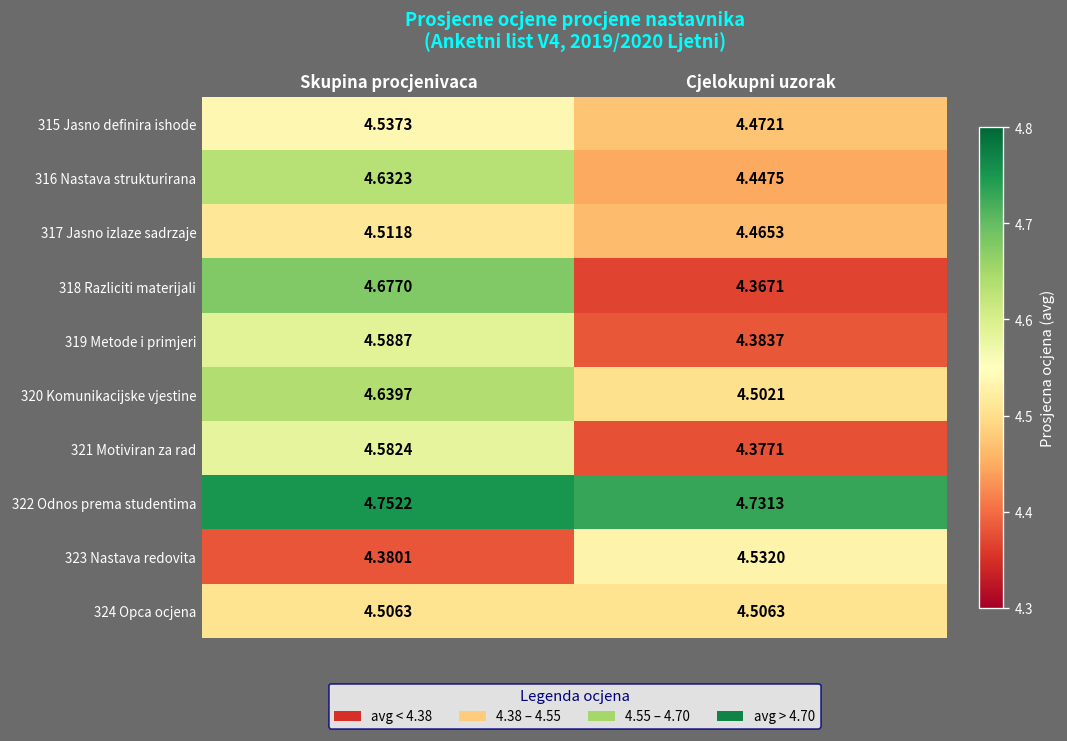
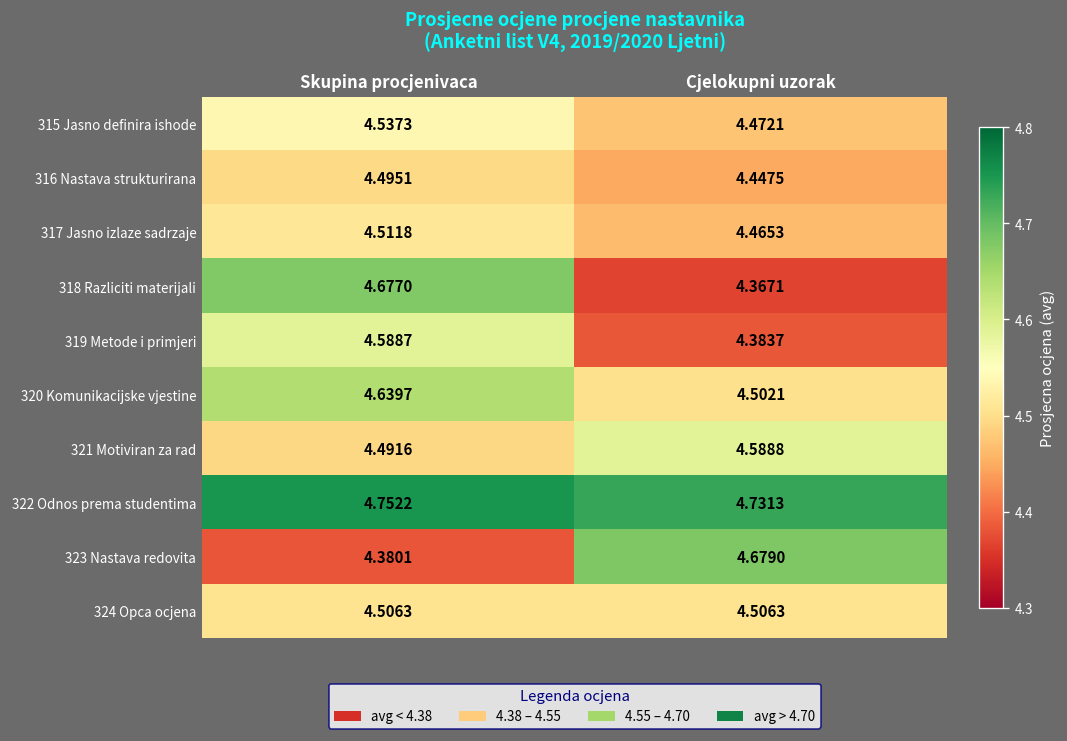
316 Nastava strukturirana, Skupina procjenivaca: 4.6323 -> 4.4951
321 Motiviran za rad, Skupina procjenivaca: 4.5824 -> 4.4916
321 Motiviran za rad, Cjelokupni uzorak: 4.3771 -> 4.5888
323 Nastava redovita, Cjelokupni uzorak: 4.5320 -> 4.6790
